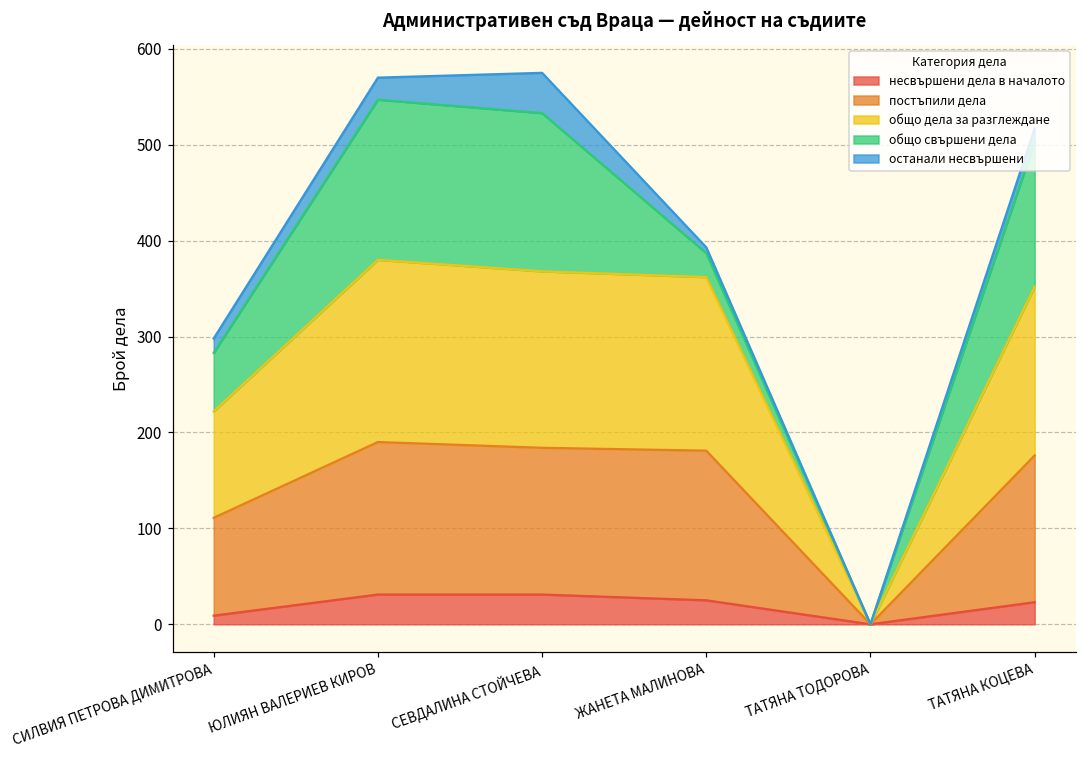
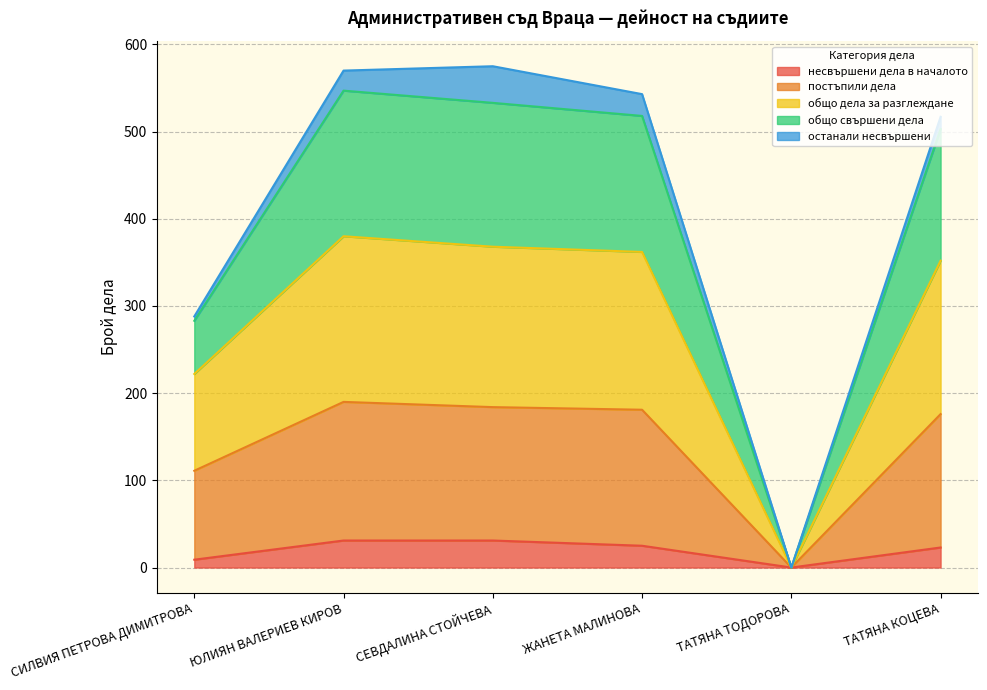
останали несвършени, СИЛВИЯ ПЕТРОВА ДИМИТРОВА: 20 -> 10
общо свършени дела, ЖАНЕТА МАЛИНОВА: 30 -> 160
останали несвършени, ЖАНЕТА МАЛИНОВА: 10 -> 30
